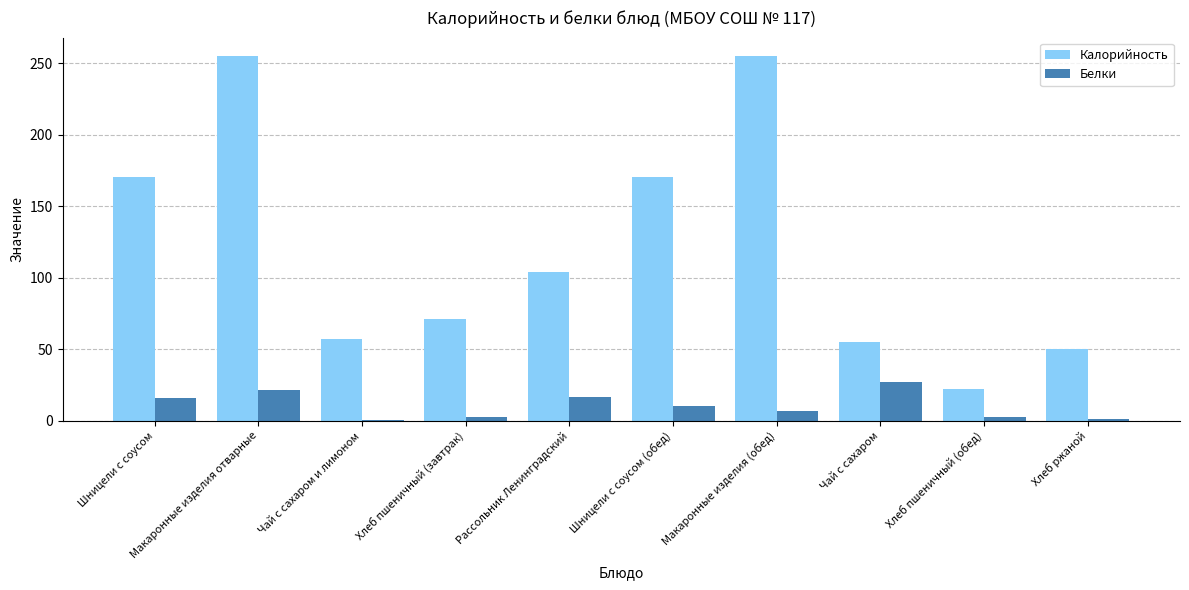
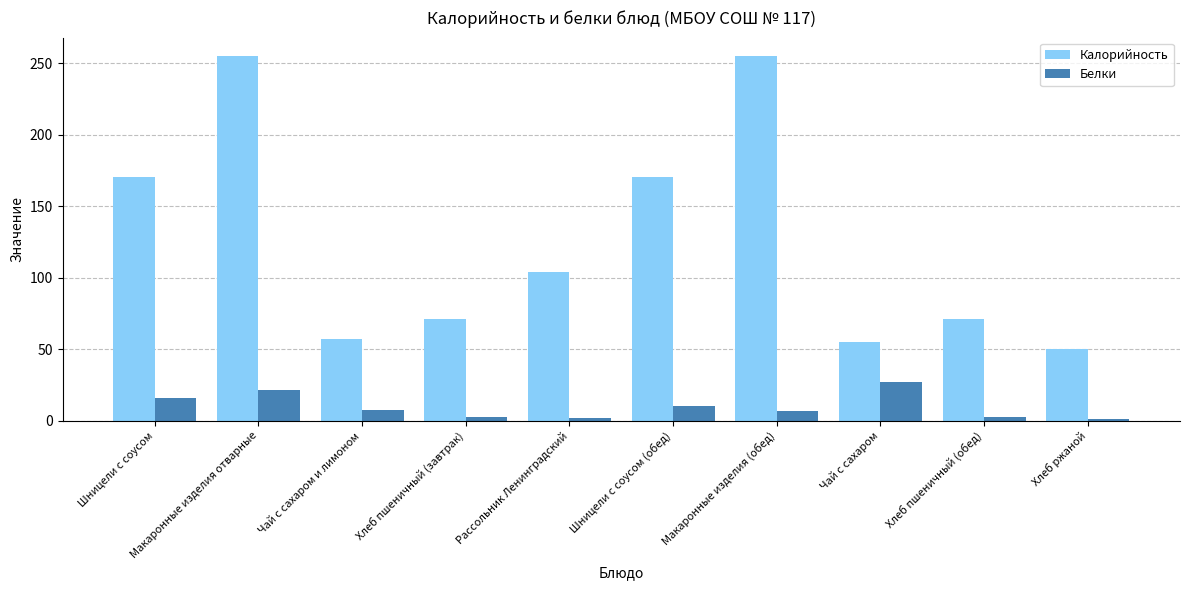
Белки, Чай с сахаром и лимоном: 0 -> 7
Белки, Рассольник Ленинградский: 16 -> 2
Калорийность, Хлеб пшеничный (обед): 22 -> 71
